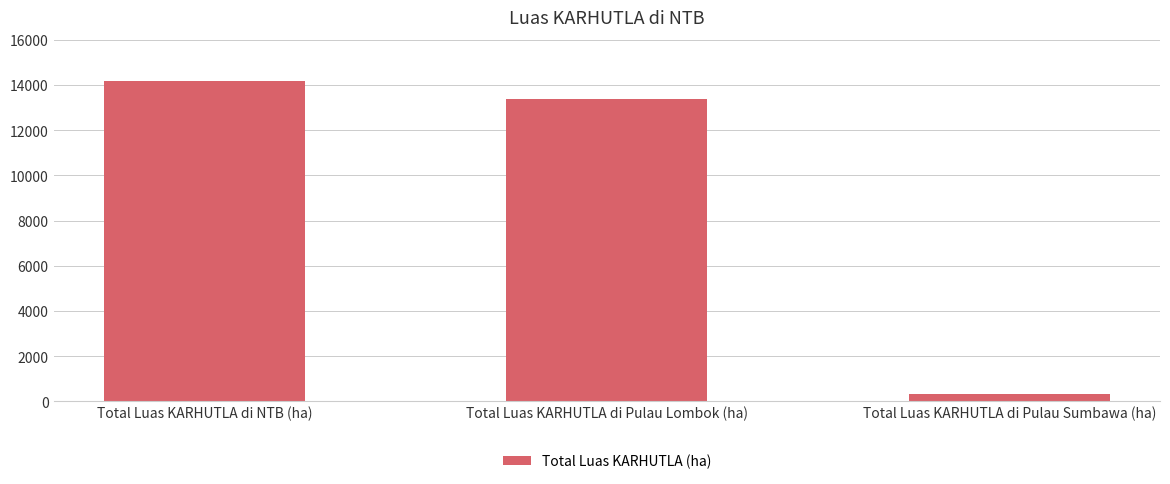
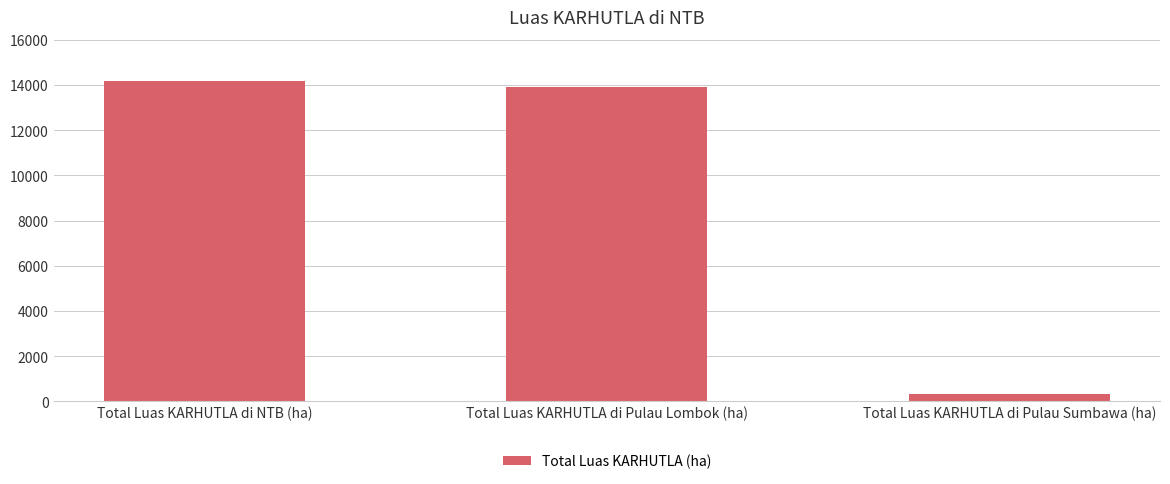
Total Luas KARHUTLA di Pulau Lombok (ha): 13400 -> 13900
